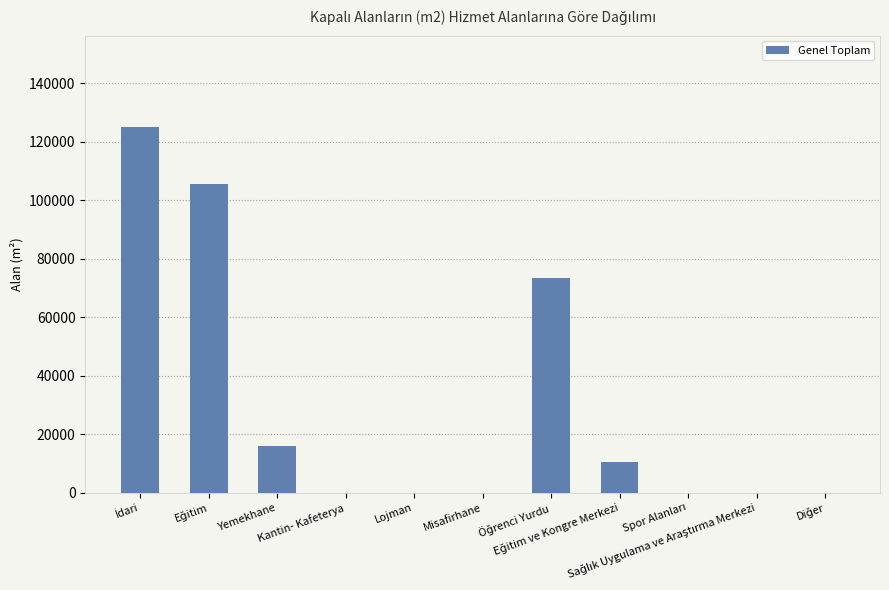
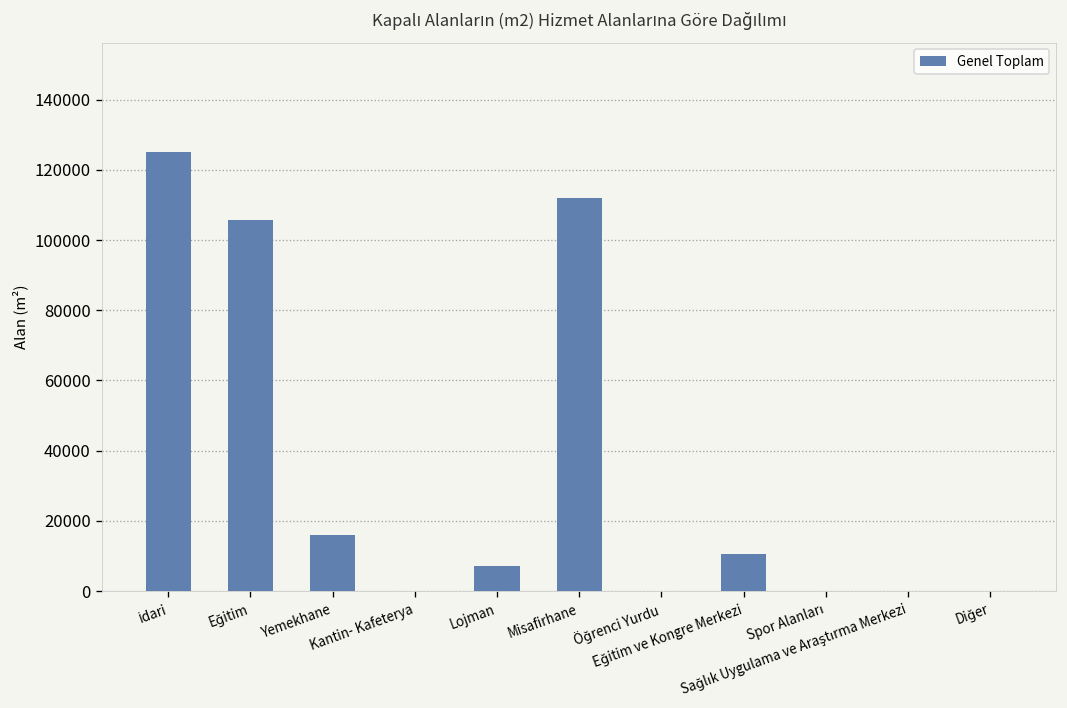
Lojman: 0 -> 7000
Misafirhane: 0 -> 112000
Öğrenci Yurdu: 73000 -> 0
